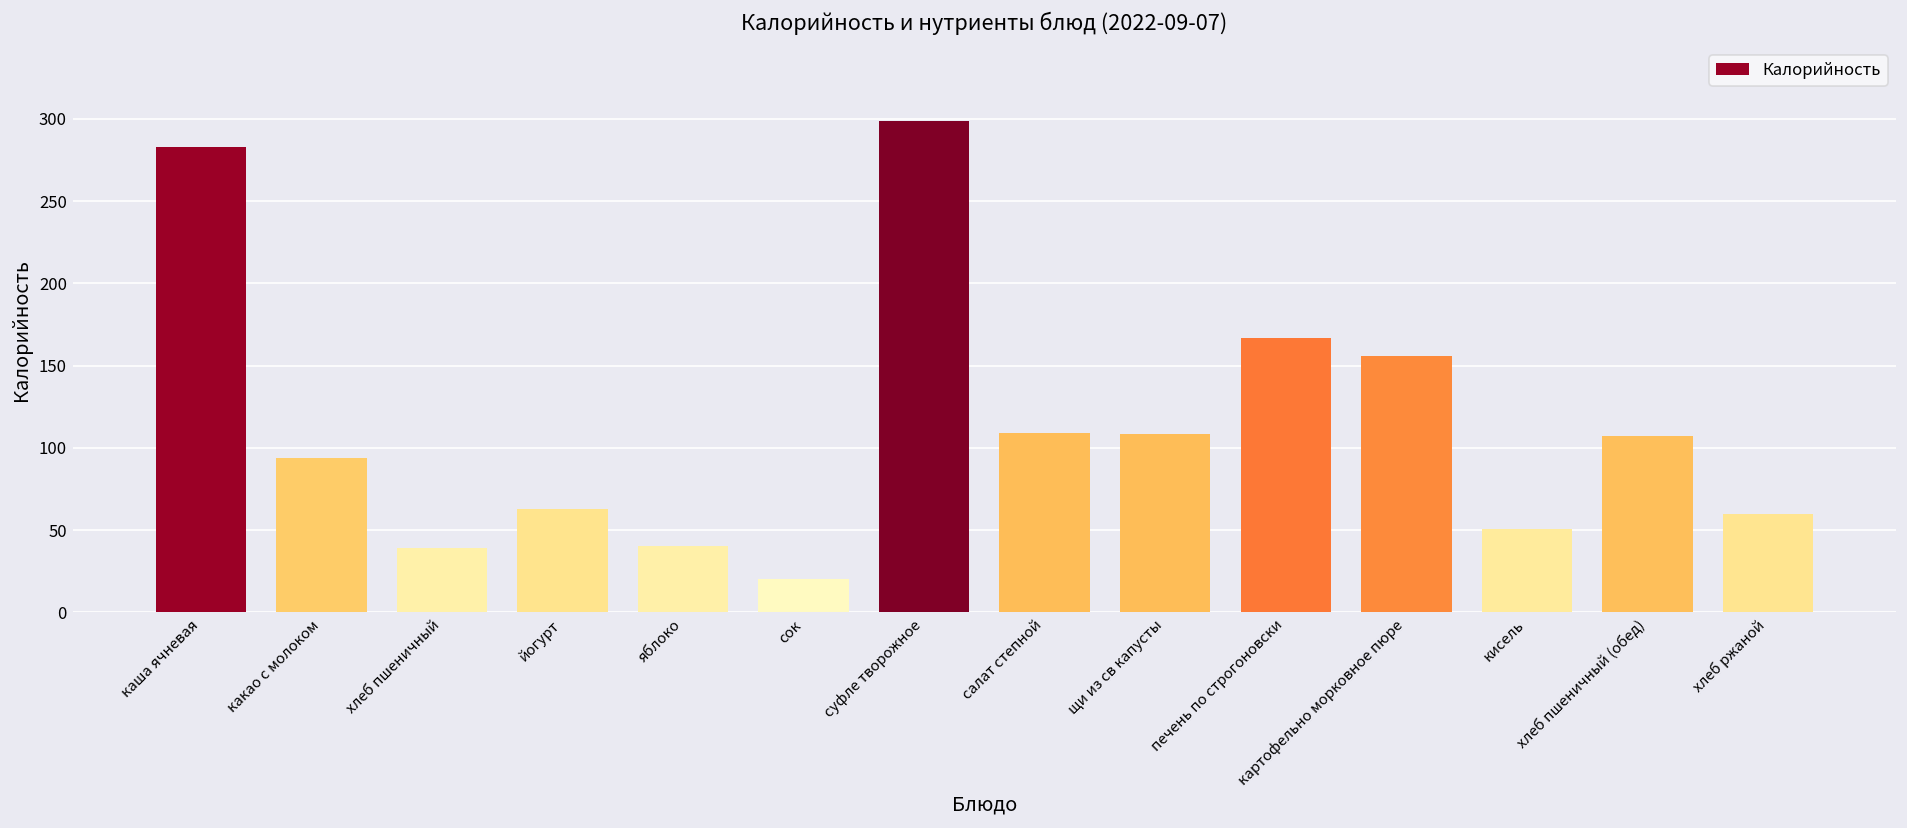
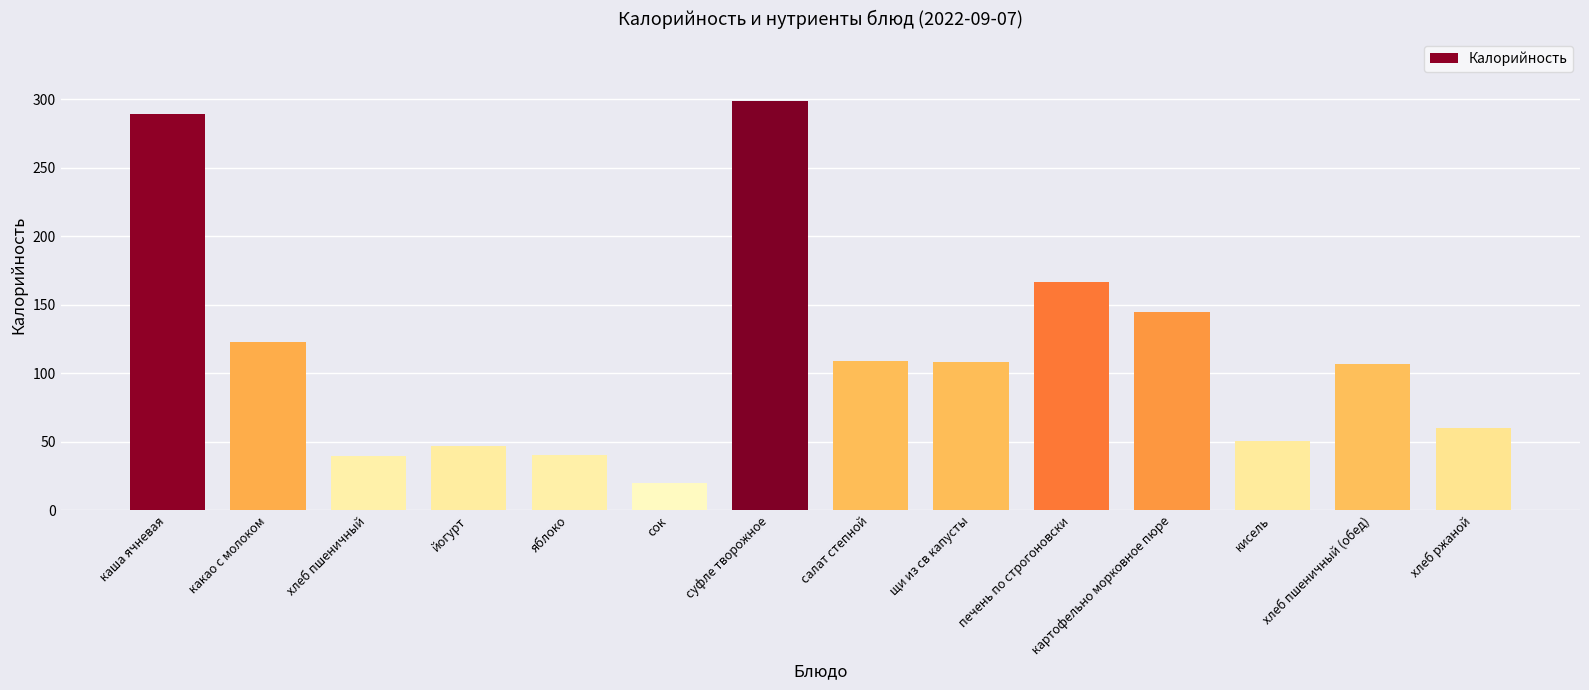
каша ячневая: 283 -> 289
какао с молоком: 94 -> 123
йогурт: 63 -> 47
картофельно морковное пюре: 156 -> 145
